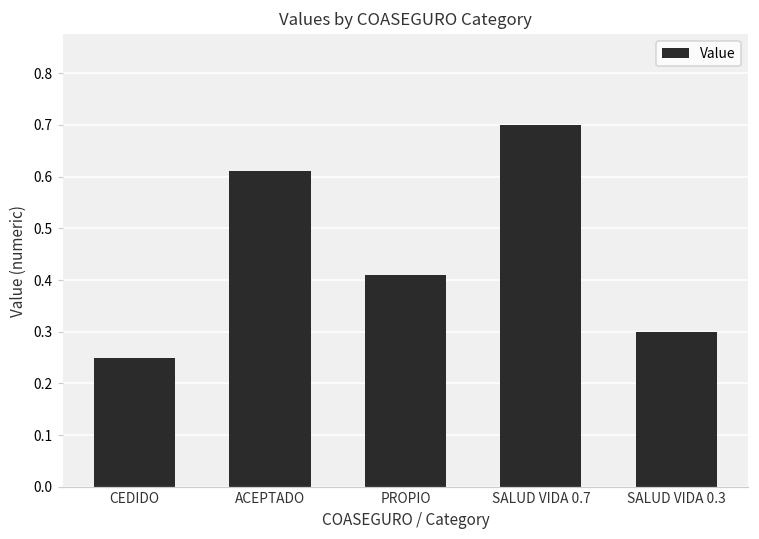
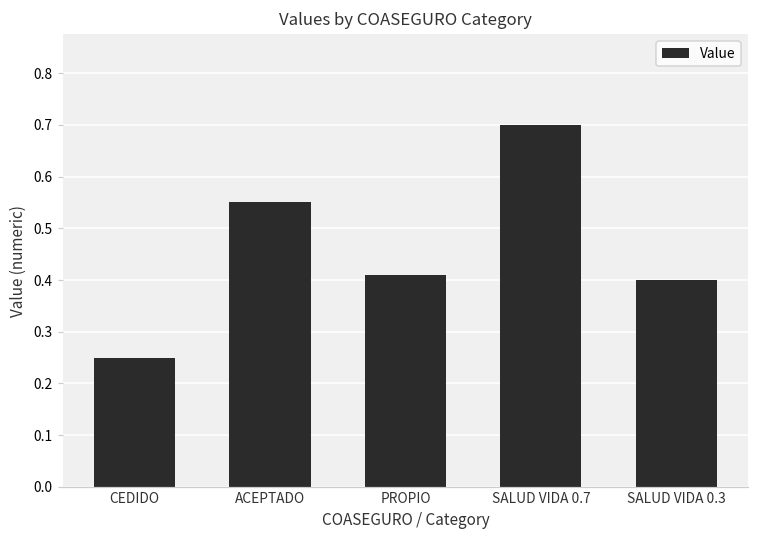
ACEPTADO: 0.61 -> 0.55
SALUD VIDA 0.3: 0.3 -> 0.4
